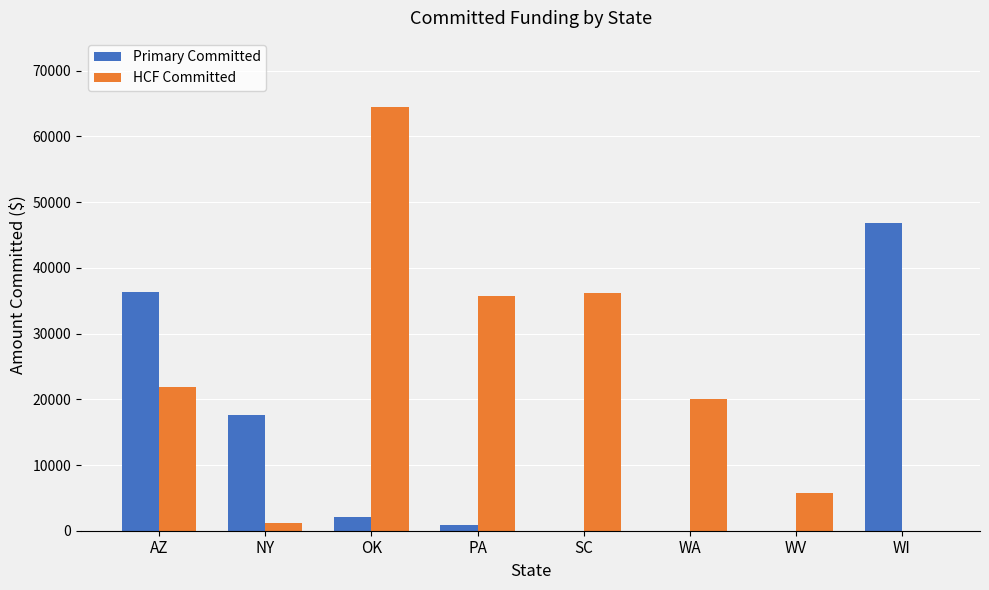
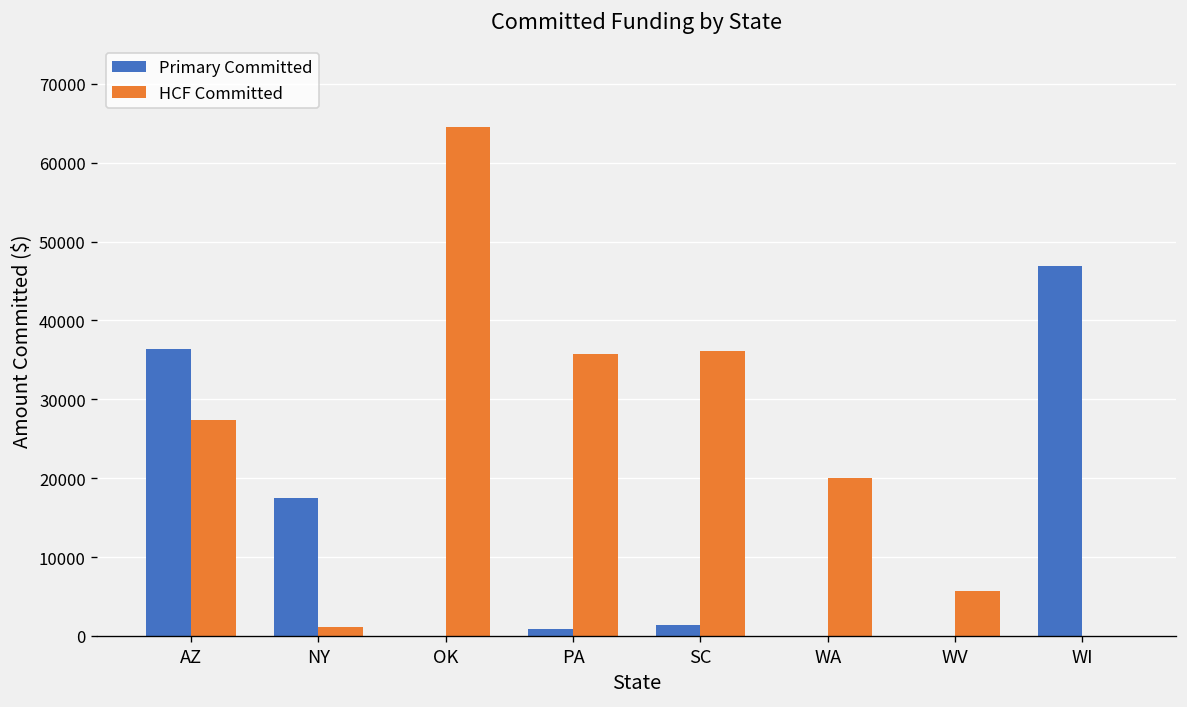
HCF Committed, AZ: 22000 -> 27000
Primary Committed, OK: 2000 -> 0
Primary Committed, SC: 0 -> 1000
